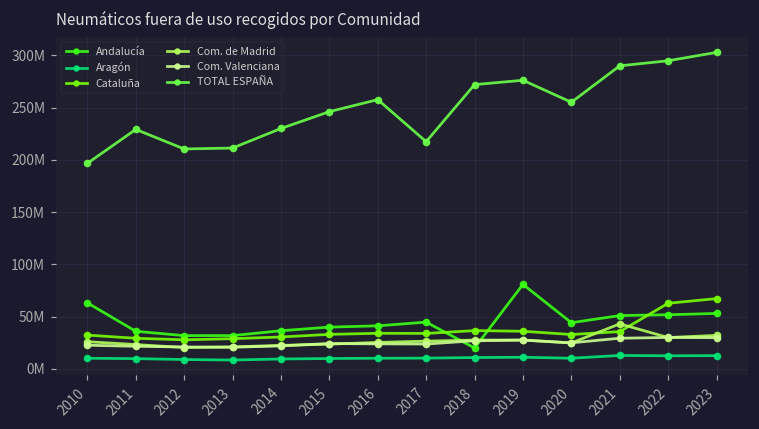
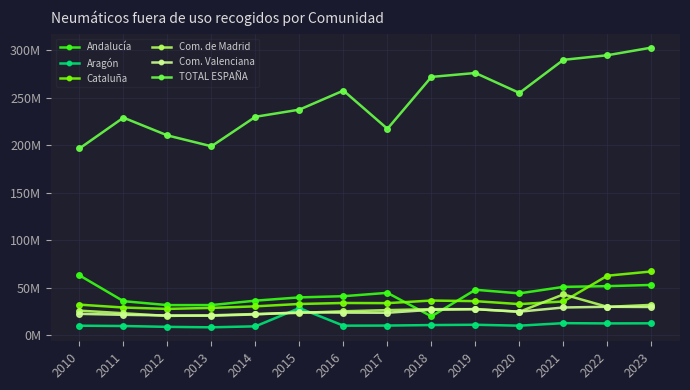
TOTAL ESPAÑA, 2013: 210000000 -> 200000000
Aragón, 2015: 10000000 -> 30000000
TOTAL ESPAÑA, 2015: 250000000 -> 240000000
Andalucía, 2019: 80000000 -> 50000000
